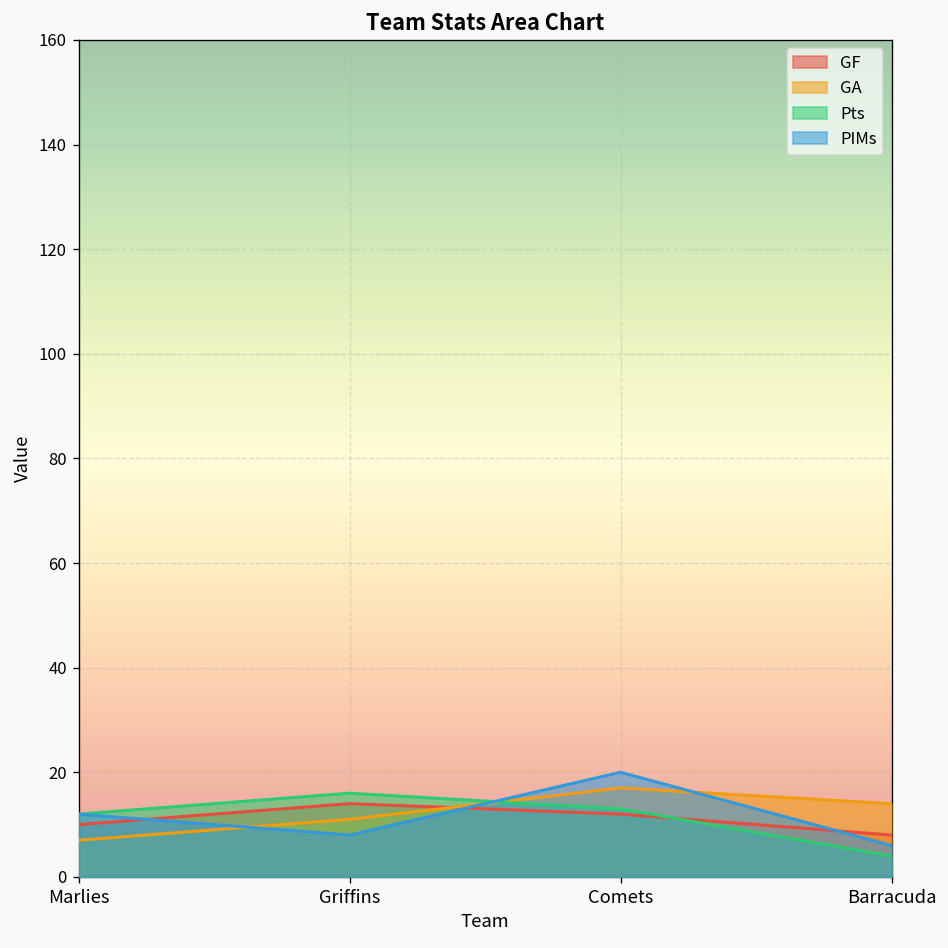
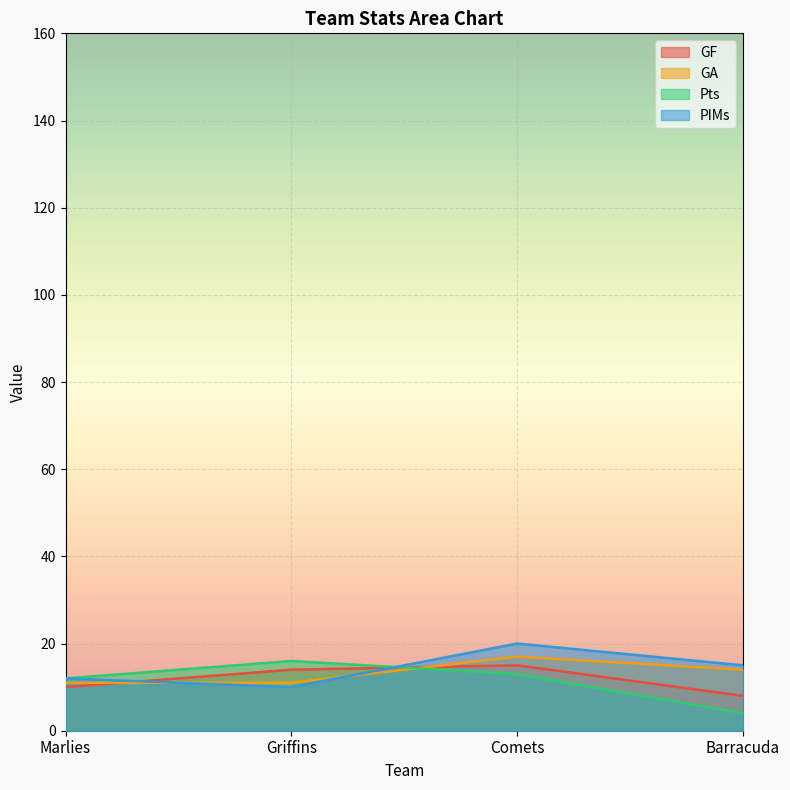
GA, Marlies: 7 -> 11
PIMs, Griffins: 8 -> 10
GF, Comets: 12 -> 15
PIMs, Barracuda: 6 -> 15
